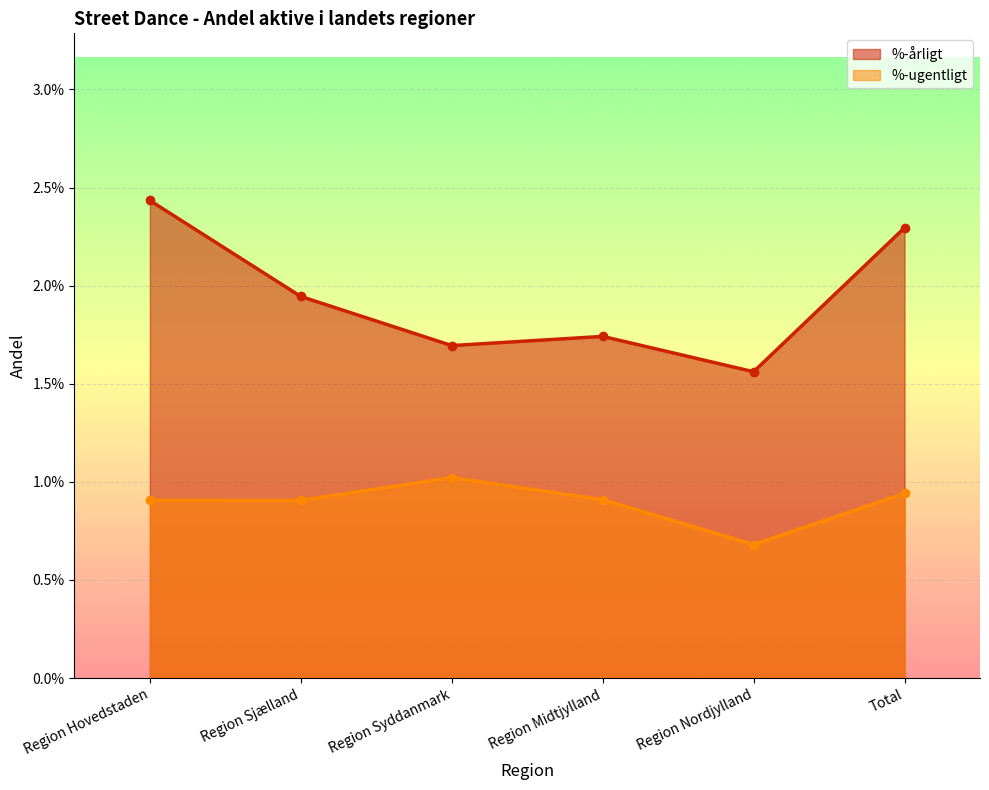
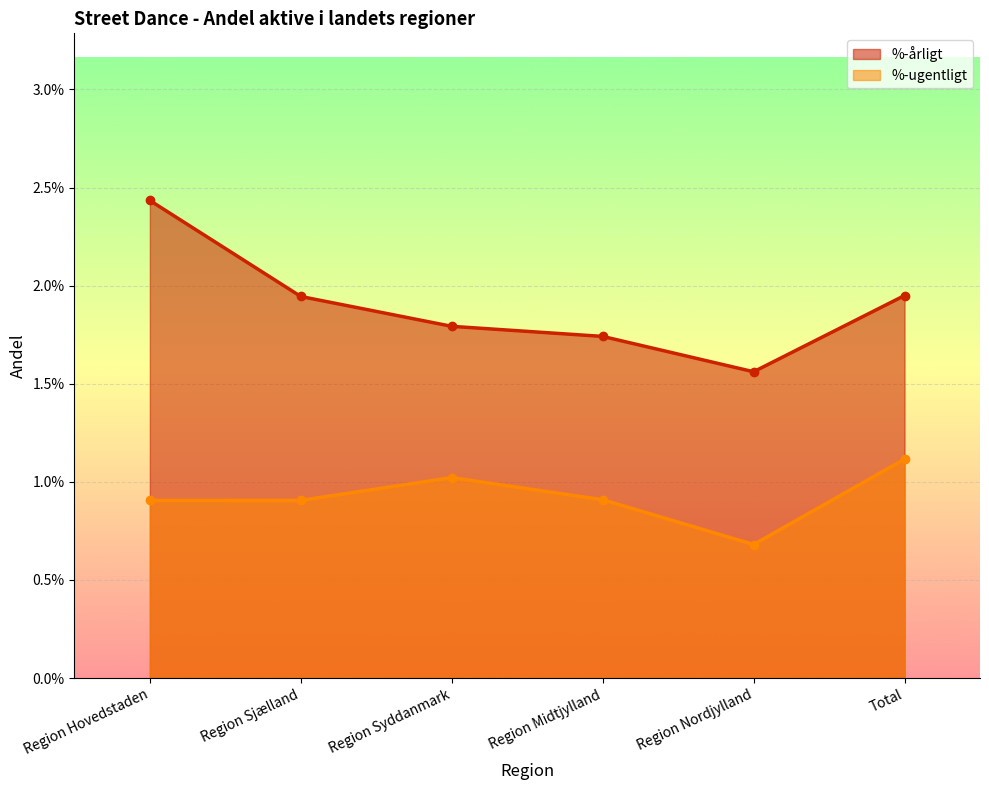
%-årligt, Region Syddanmark: 1.69% -> 1.79%
%-årligt, Total: 2.29% -> 1.95%
%-ugentligt, Total: 0.94% -> 1.12%
